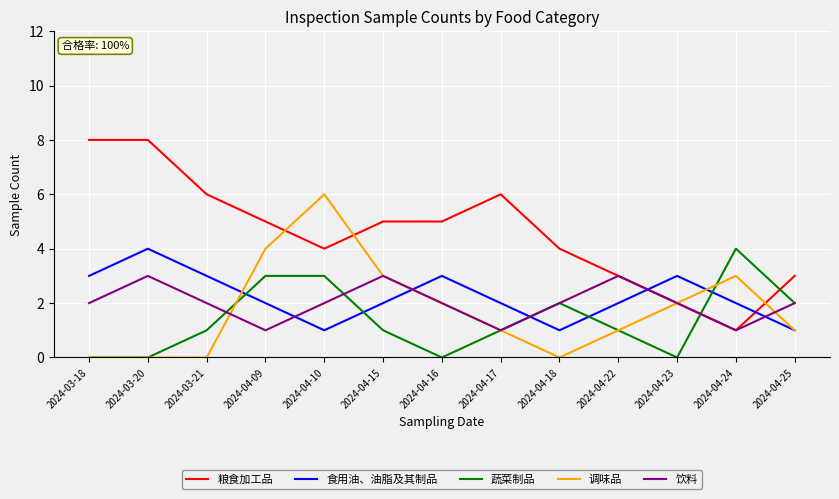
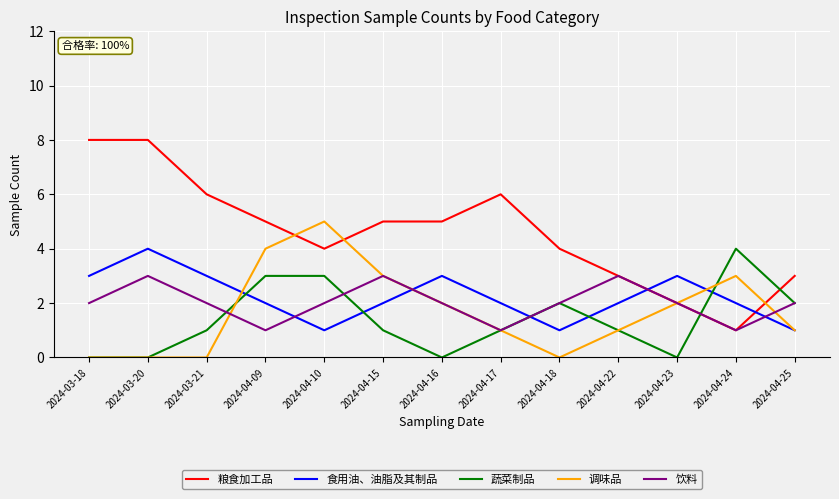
调味品, 2024-04-10: 6 -> 5
